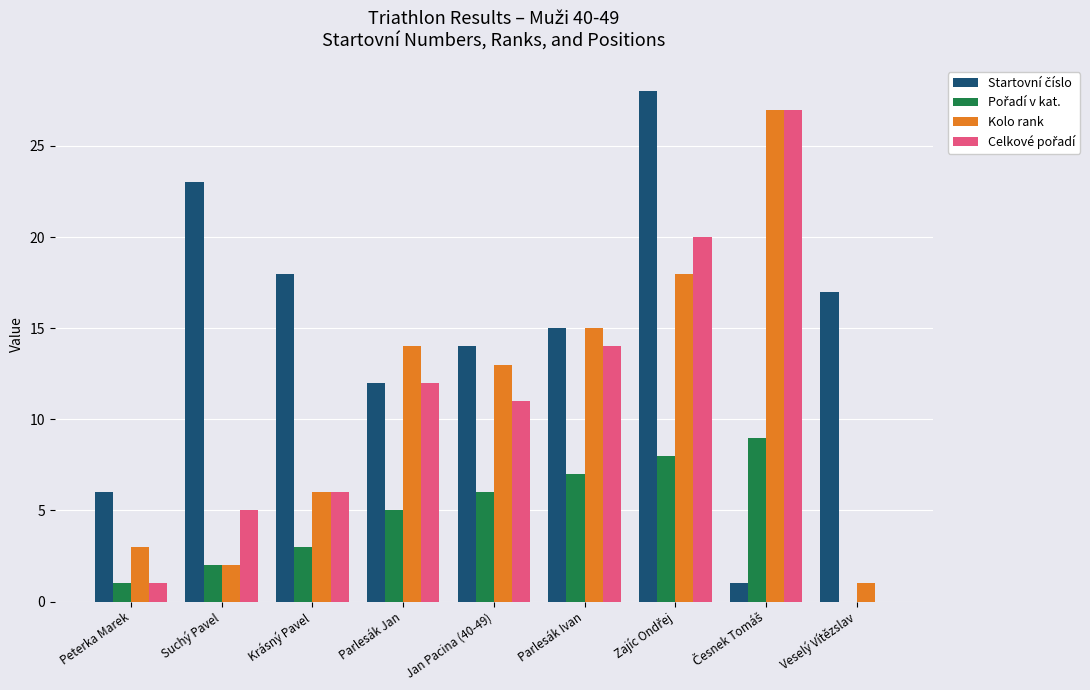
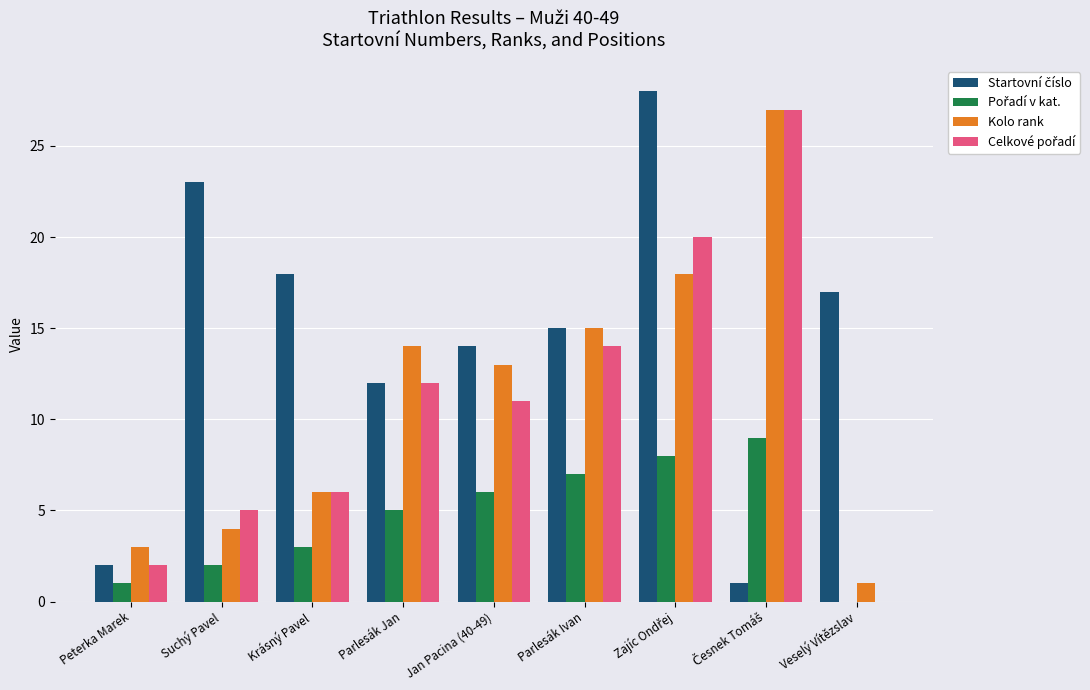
Startovní číslo, Peterka Marek: 6 -> 2
Celkové pořadí, Peterka Marek: 1 -> 2
Kolo rank, Suchý Pavel: 2 -> 4
